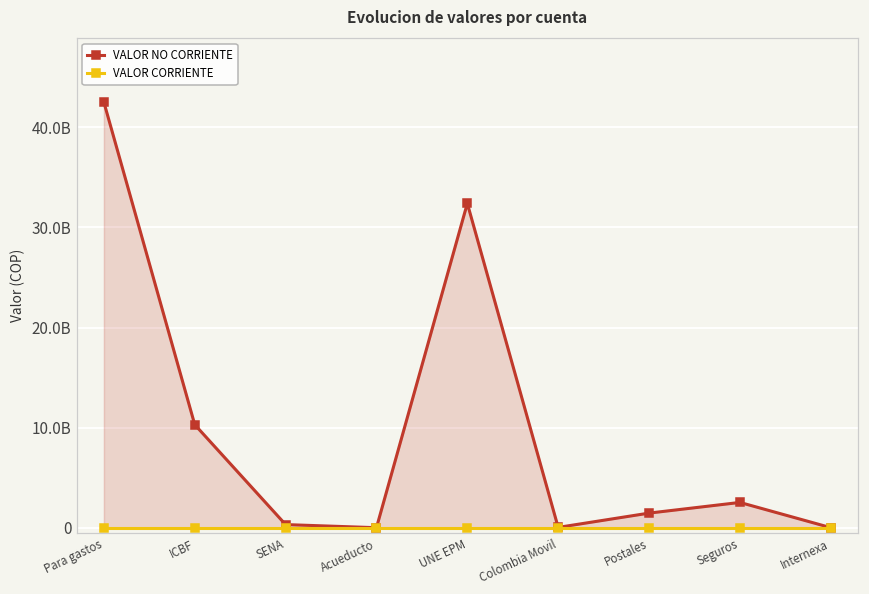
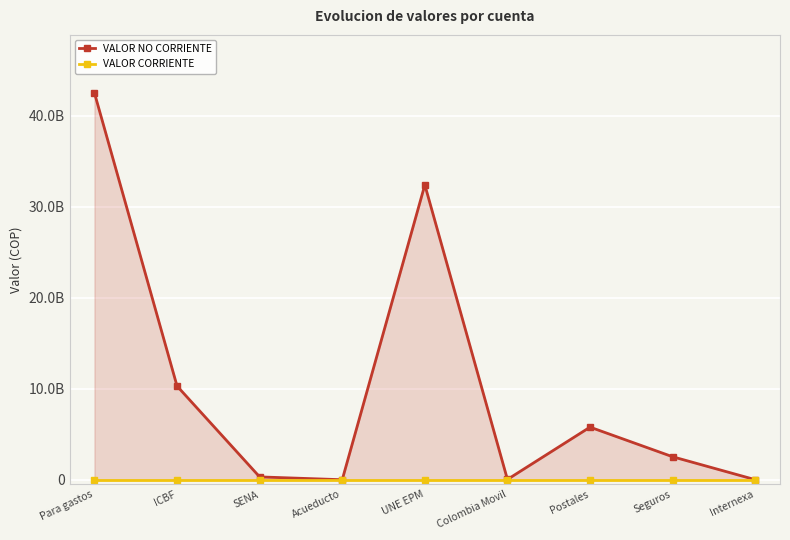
VALOR NO CORRIENTE, Postales: 1000000000 -> 6000000000
